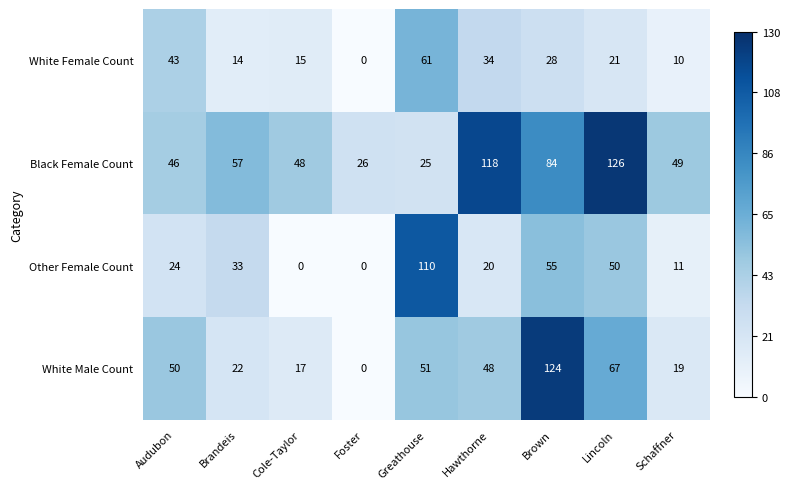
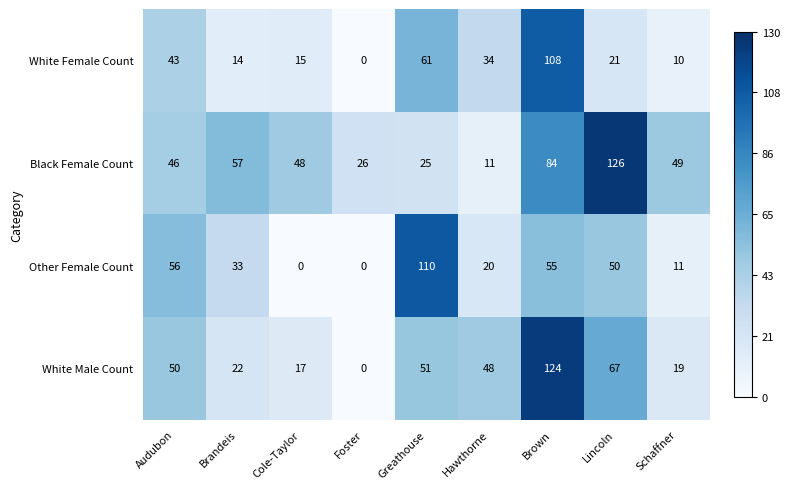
White Female Count, Brown: 28 -> 108
Black Female Count, Hawthorne: 118 -> 11
Other Female Count, Audubon: 24 -> 56
